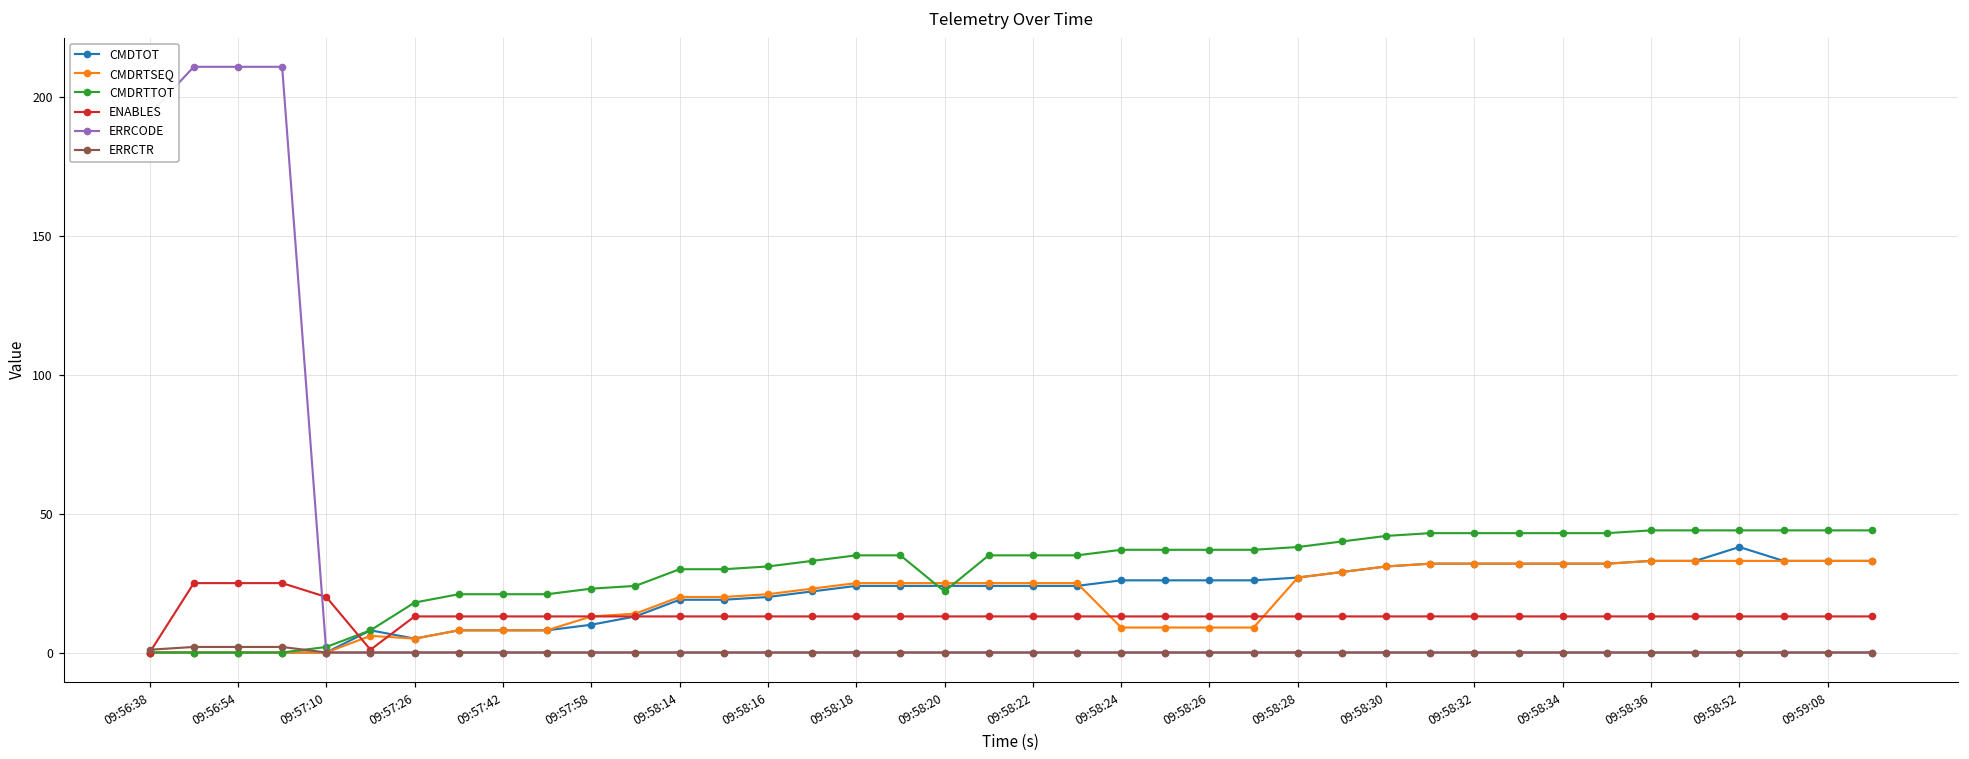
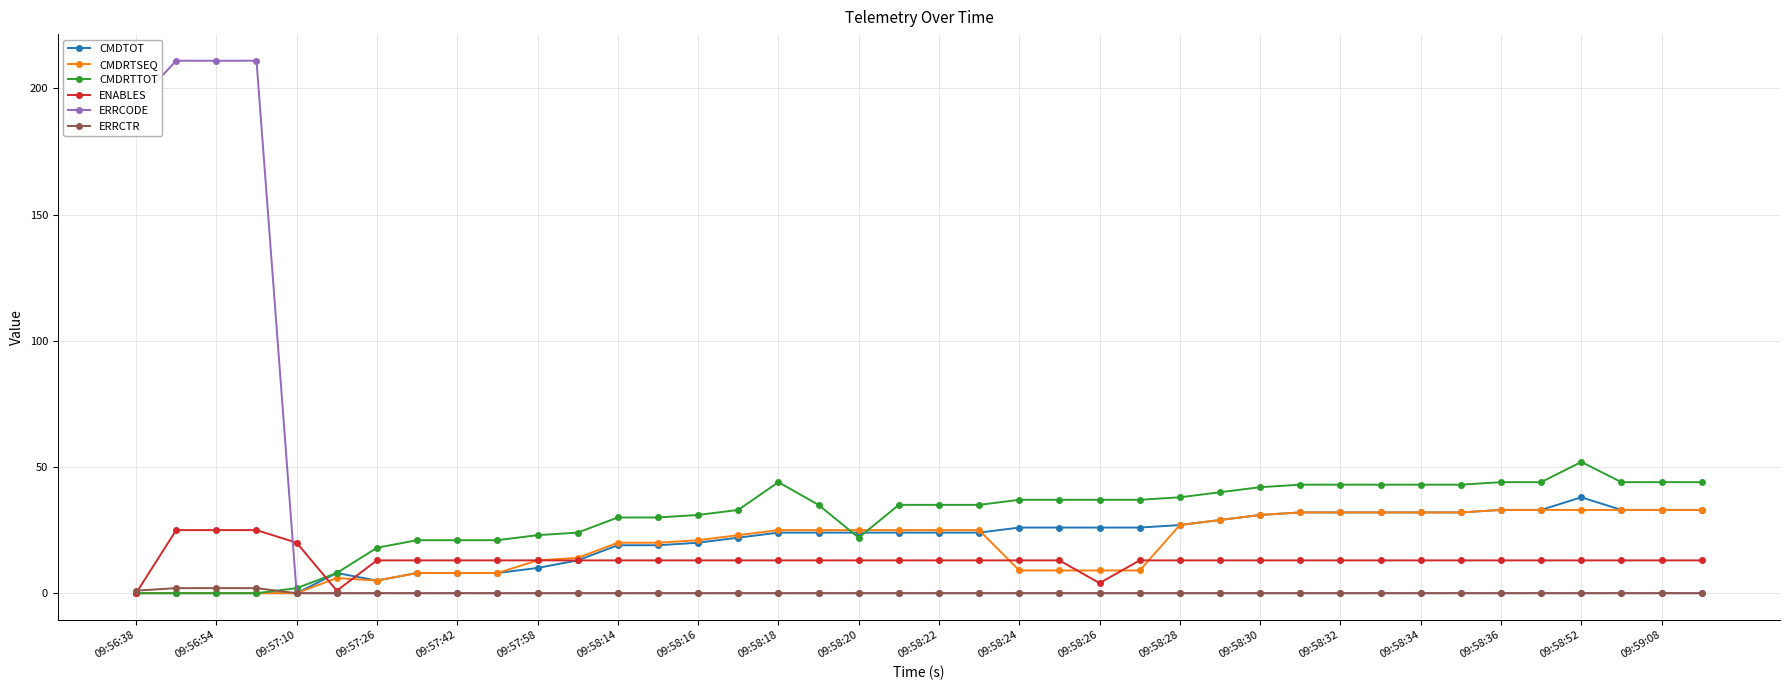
CMDRTTOT, 09:58:18: 35 -> 44
ENABLES, 09:58:26: 13 -> 4
CMDRTTOT, 09:58:52: 44 -> 52
